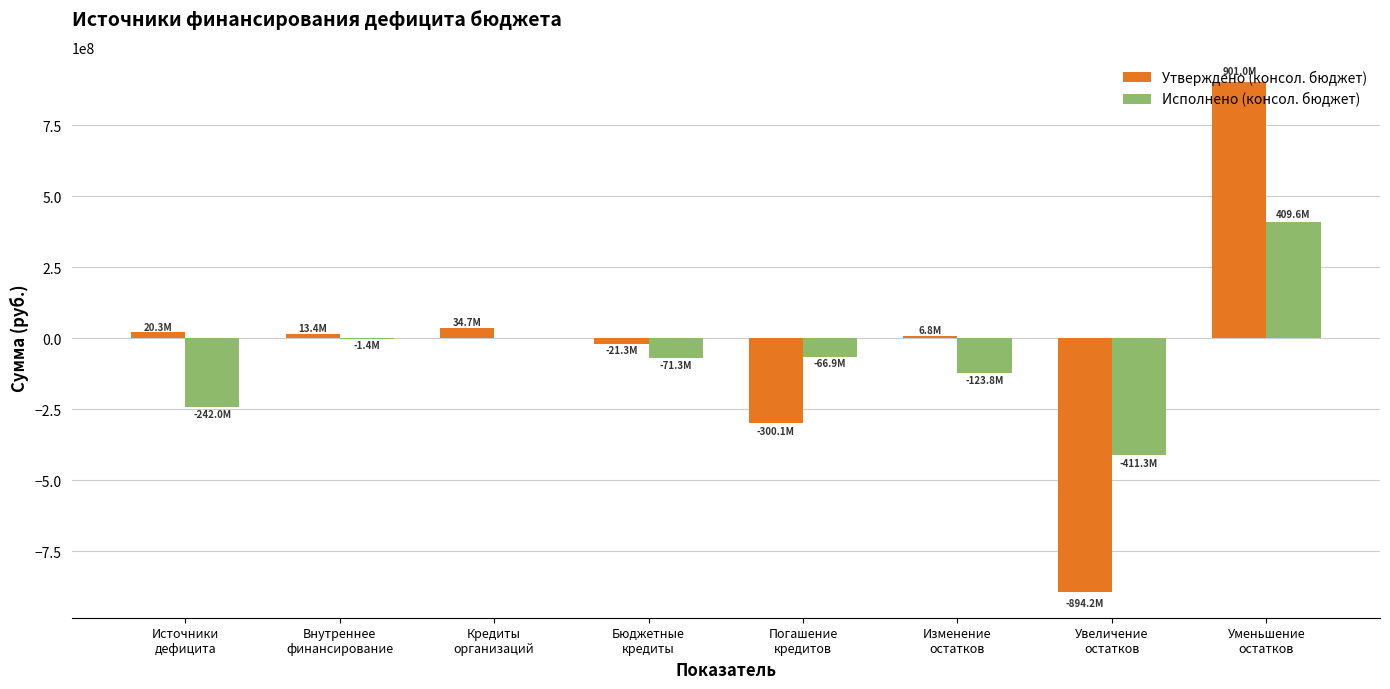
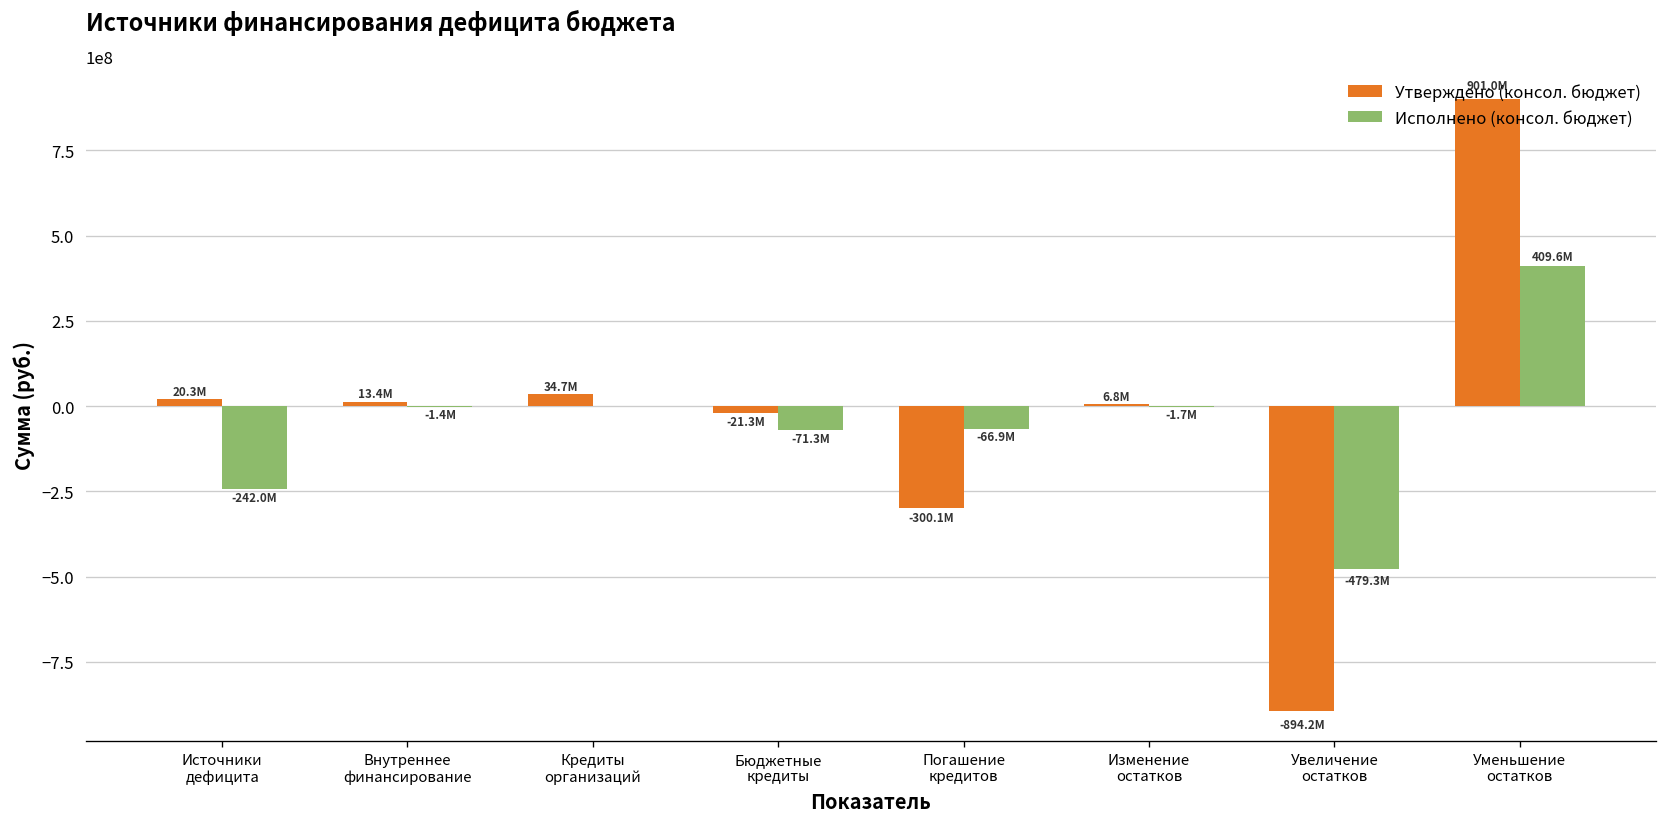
Исполнено (консол. бюджет), Изменение остатков: -123.8M -> -1.7M
Исполнено (консол. бюджет), Увеличение остатков: -411.3M -> -479.3M
